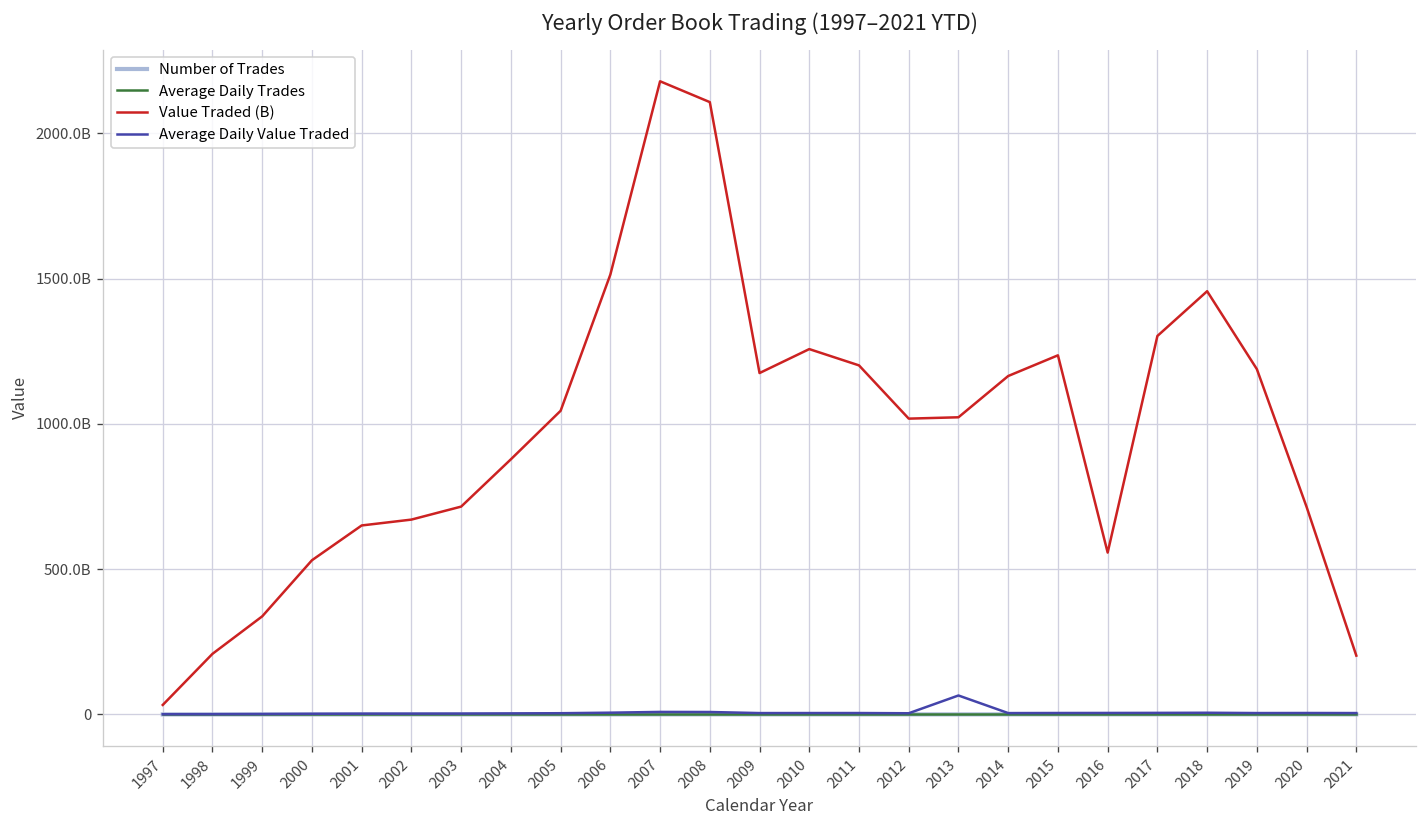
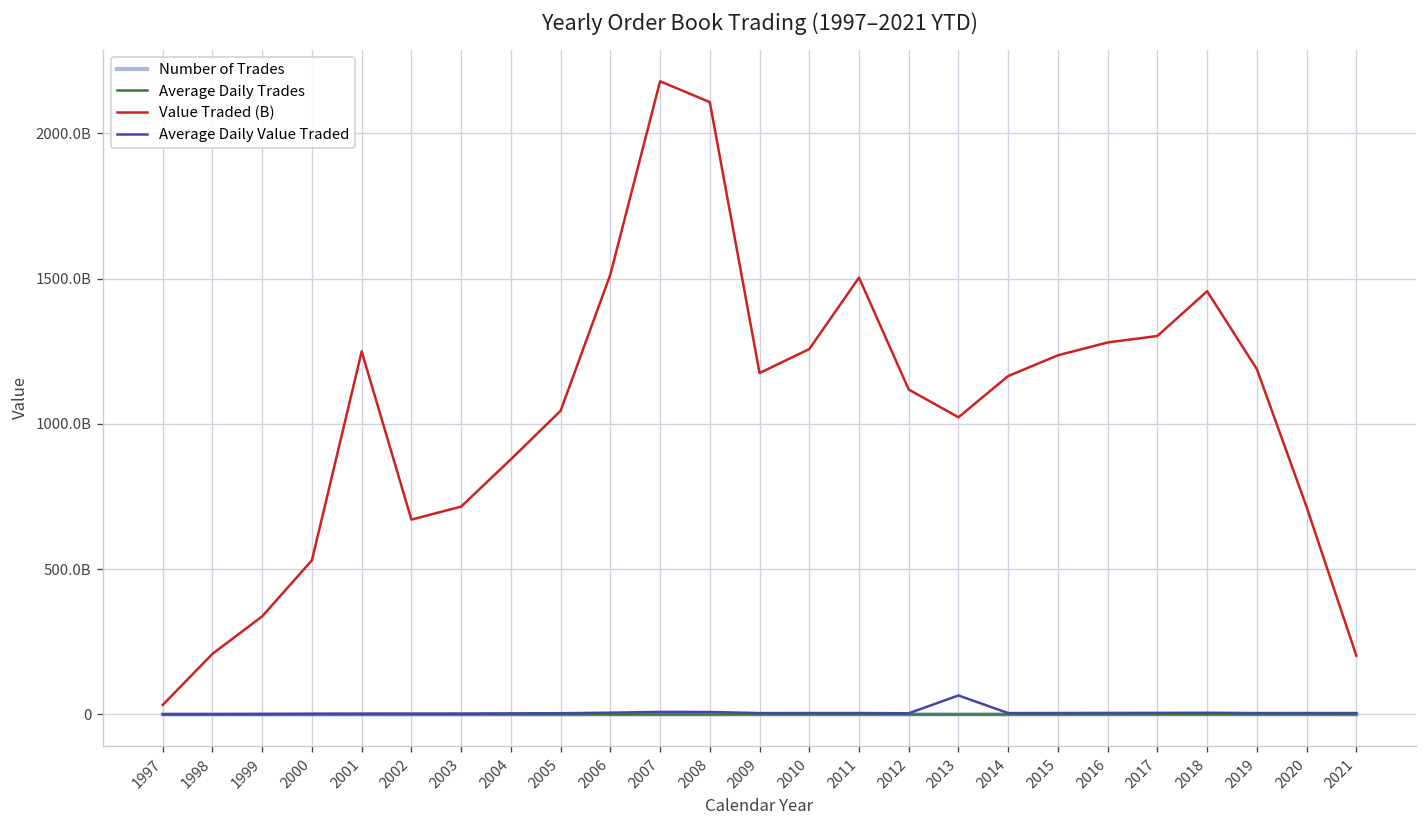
Value Traded (B), 2001: 650000000000 -> 1250000000000
Value Traded (B), 2011: 1200000000000 -> 1500000000000
Value Traded (B), 2012: 1020000000000 -> 1120000000000
Value Traded (B), 2016: 560000000000 -> 1280000000000
